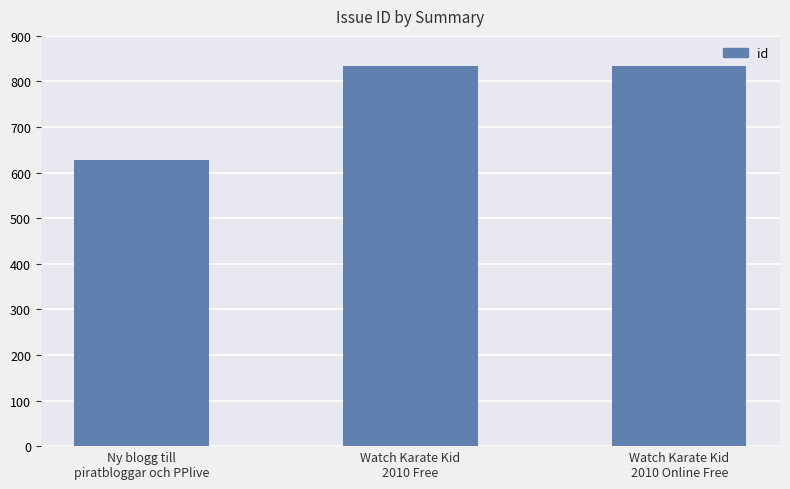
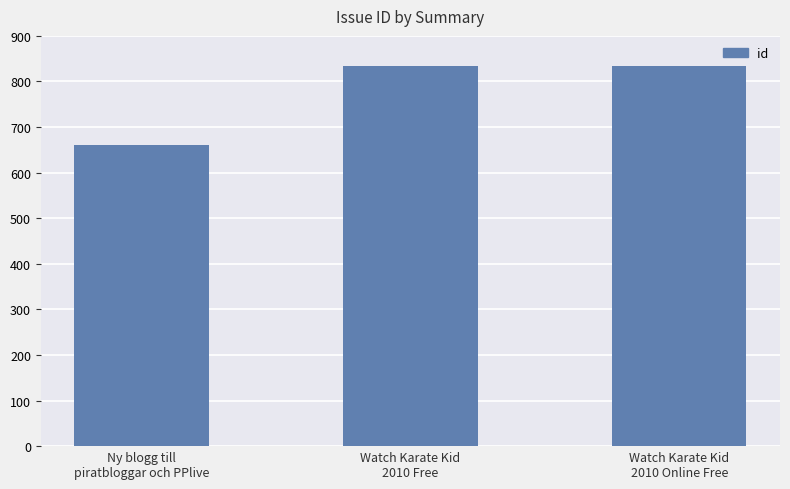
Ny blogg till piratbloggar och PPlive: 630 -> 660
